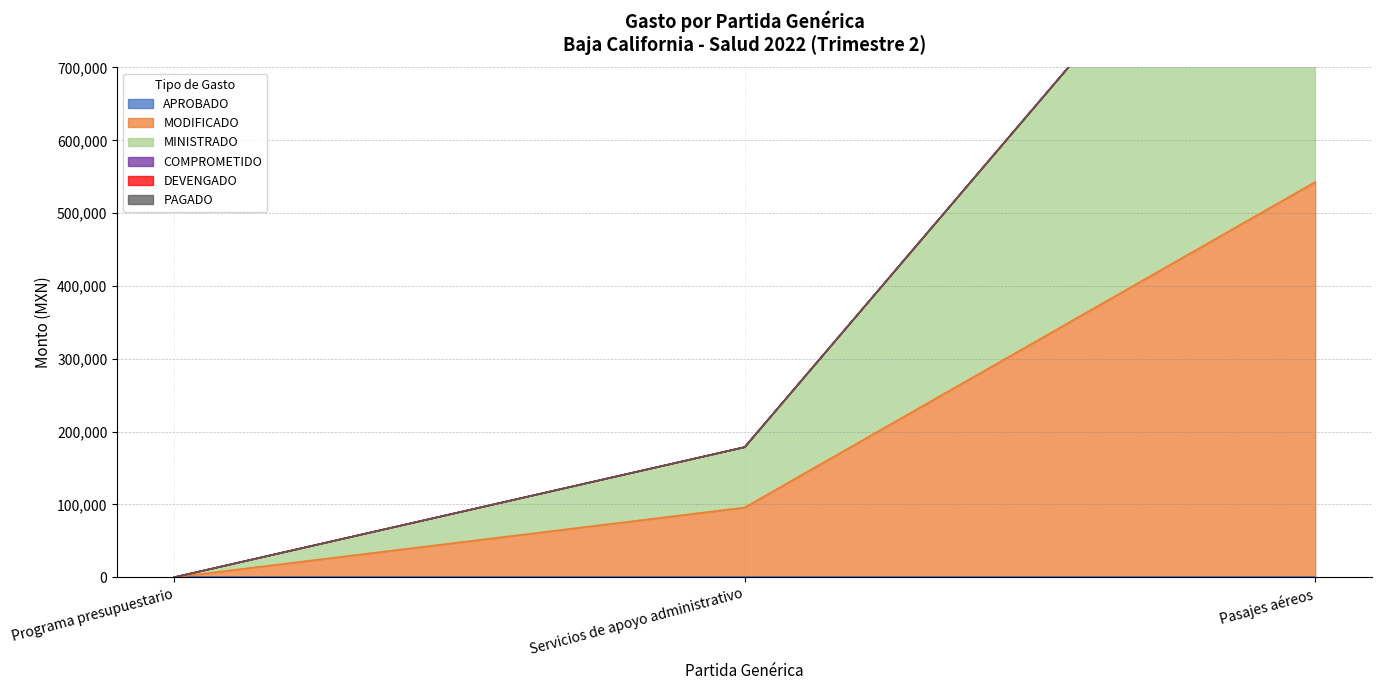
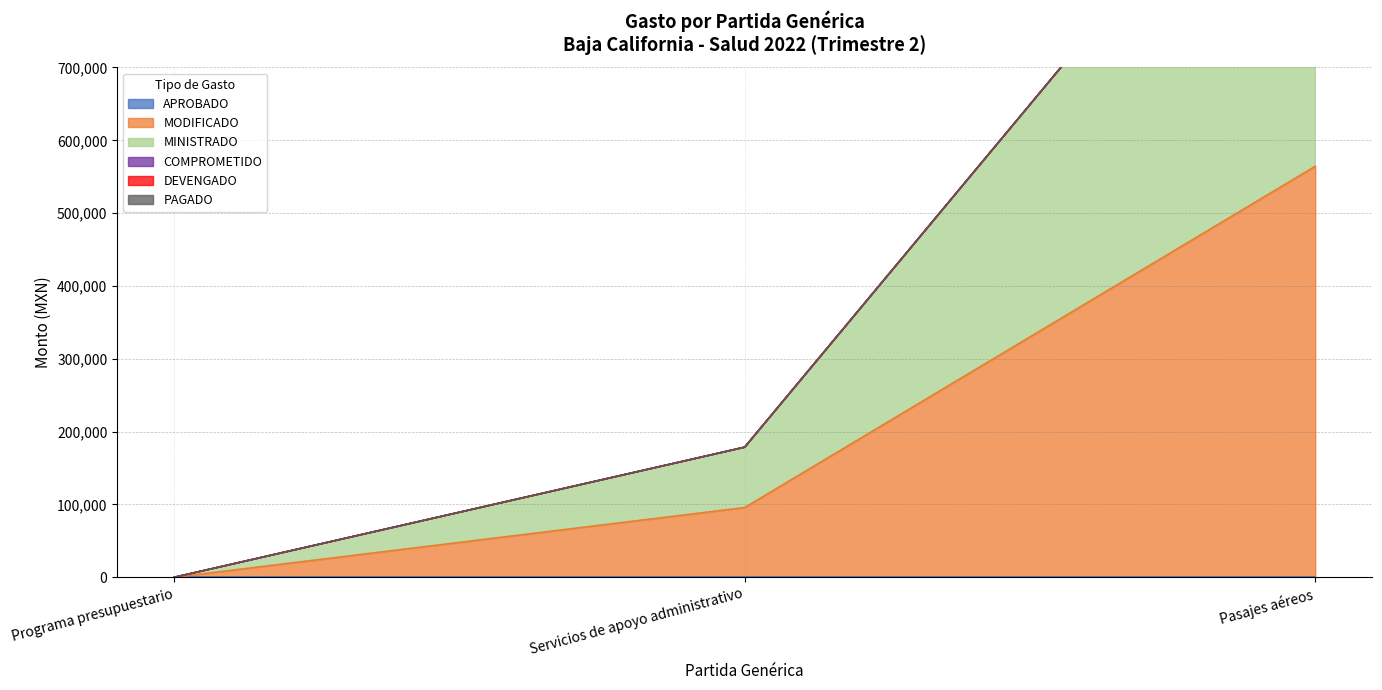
MODIFICADO, Pasajes aéreos: 540,000 -> 560,000
